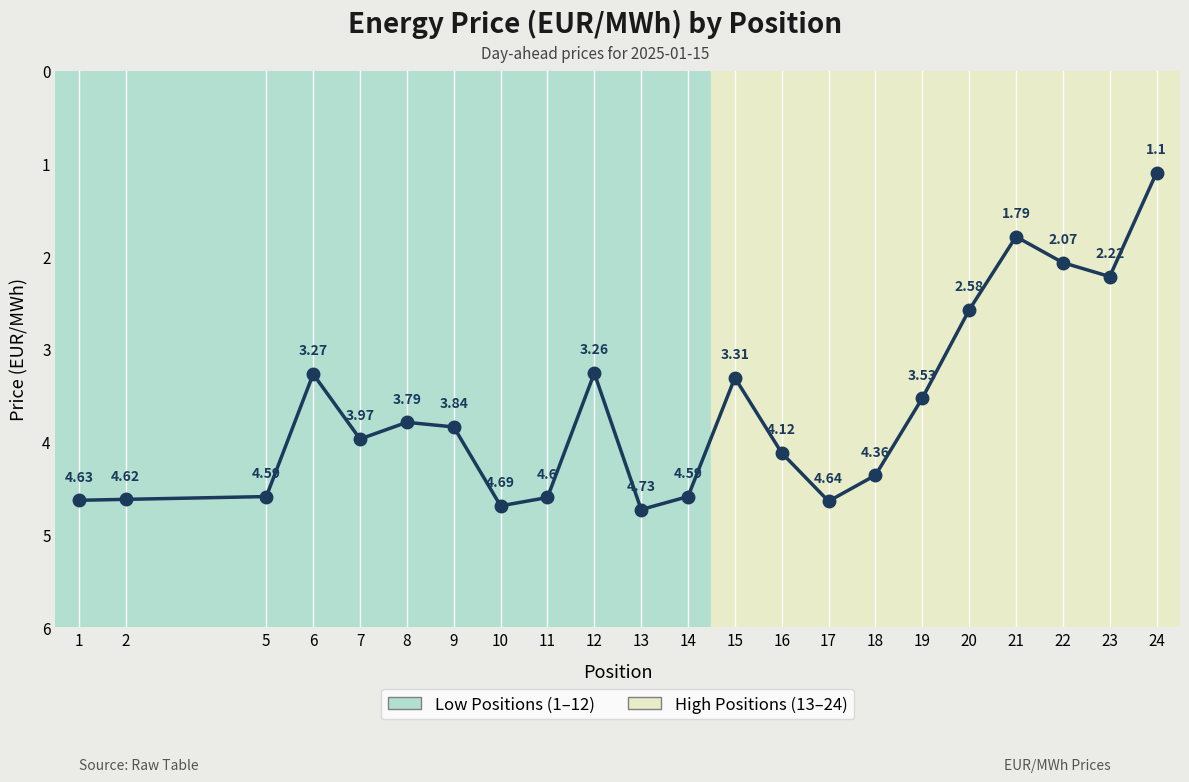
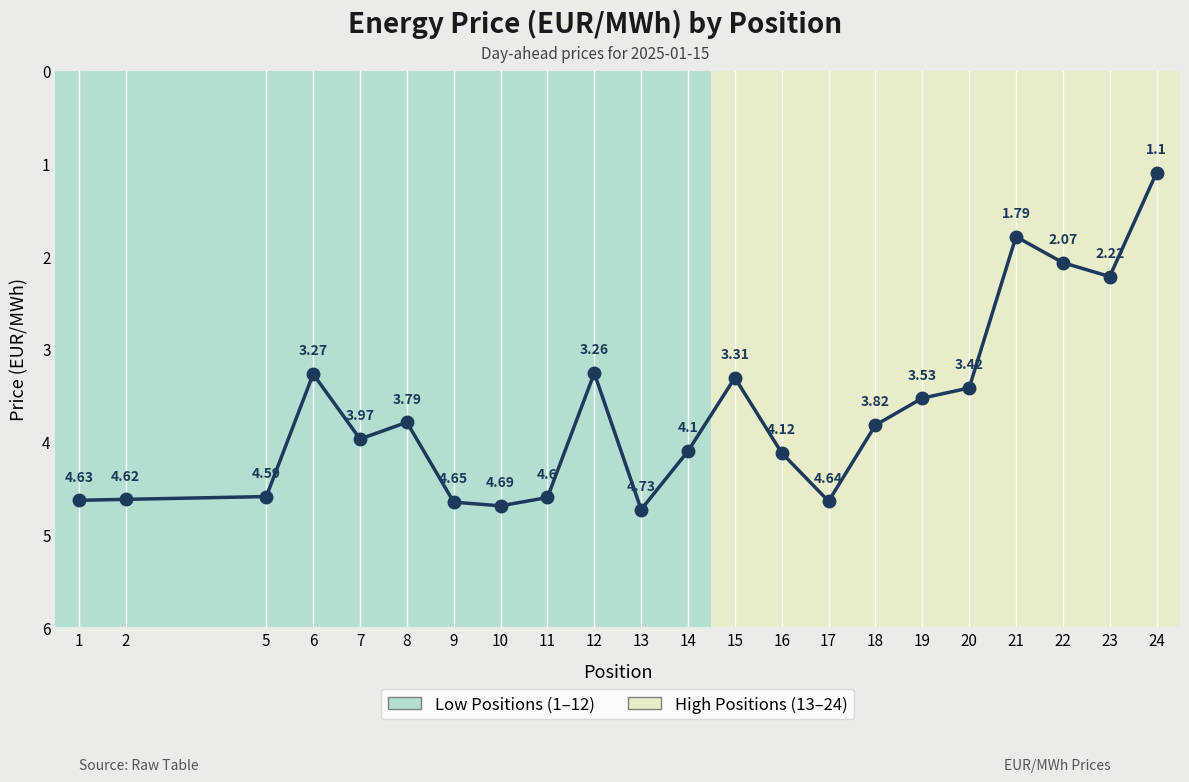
9: 3.84 -> 4.65
14: 4.59 -> 4.1
18: 4.36 -> 3.82
20: 2.58 -> 3.42
